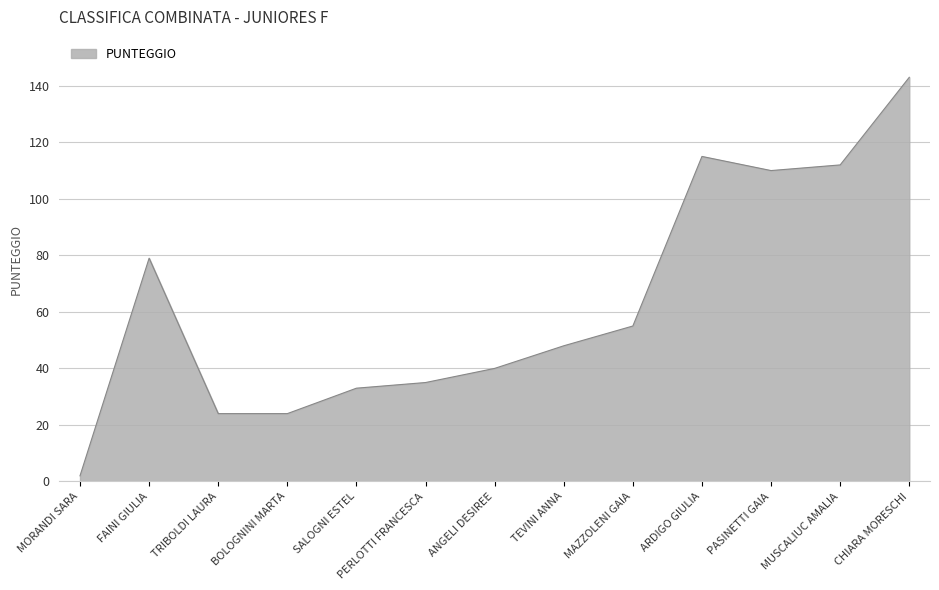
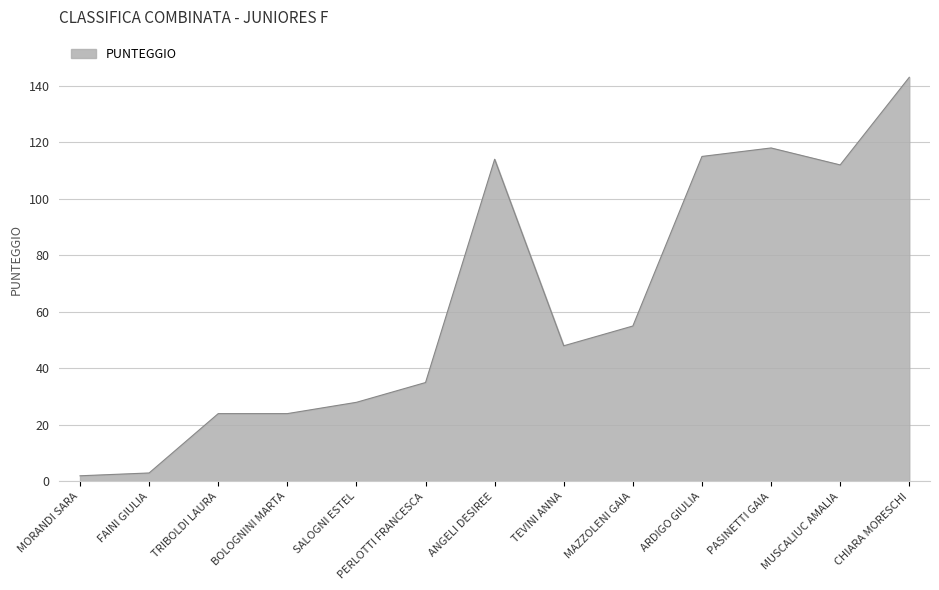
FAINI GIULIA: 79 -> 3
SALOGNI ESTEL: 33 -> 28
ANGELI DESIREE: 40 -> 114
PASINETTI GAIA: 110 -> 118
